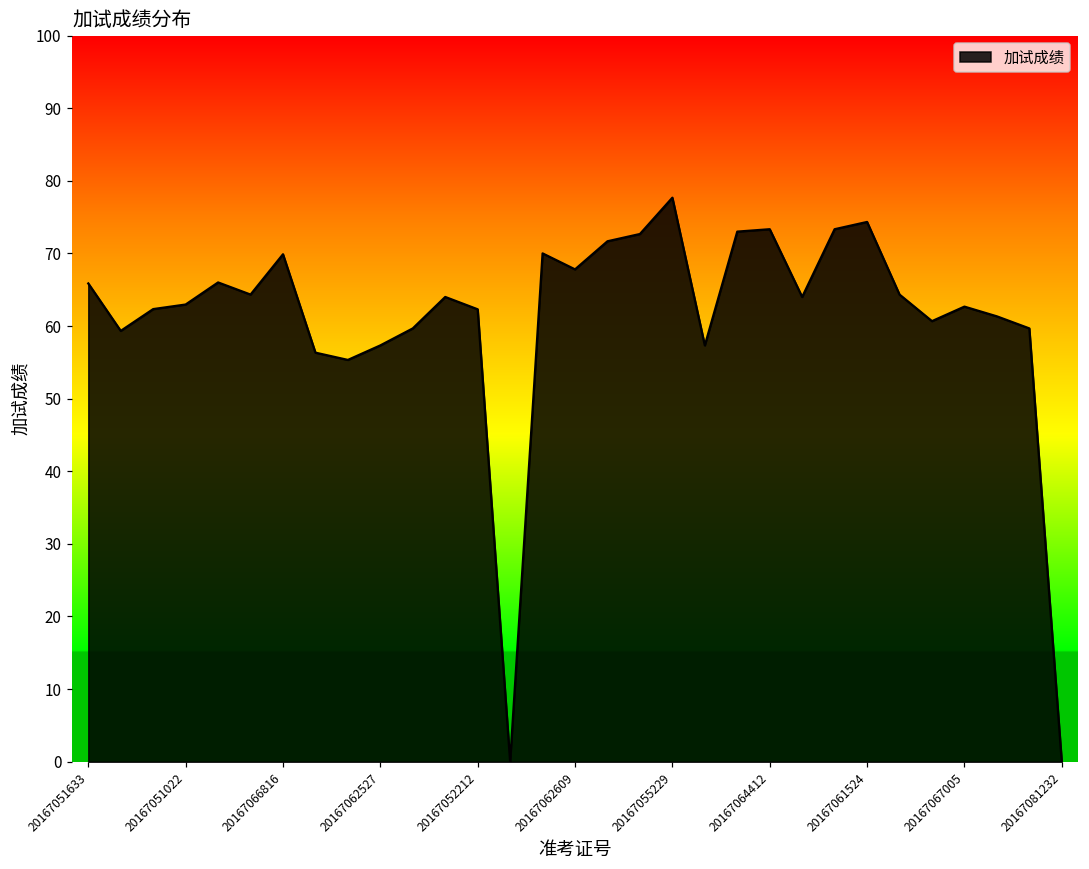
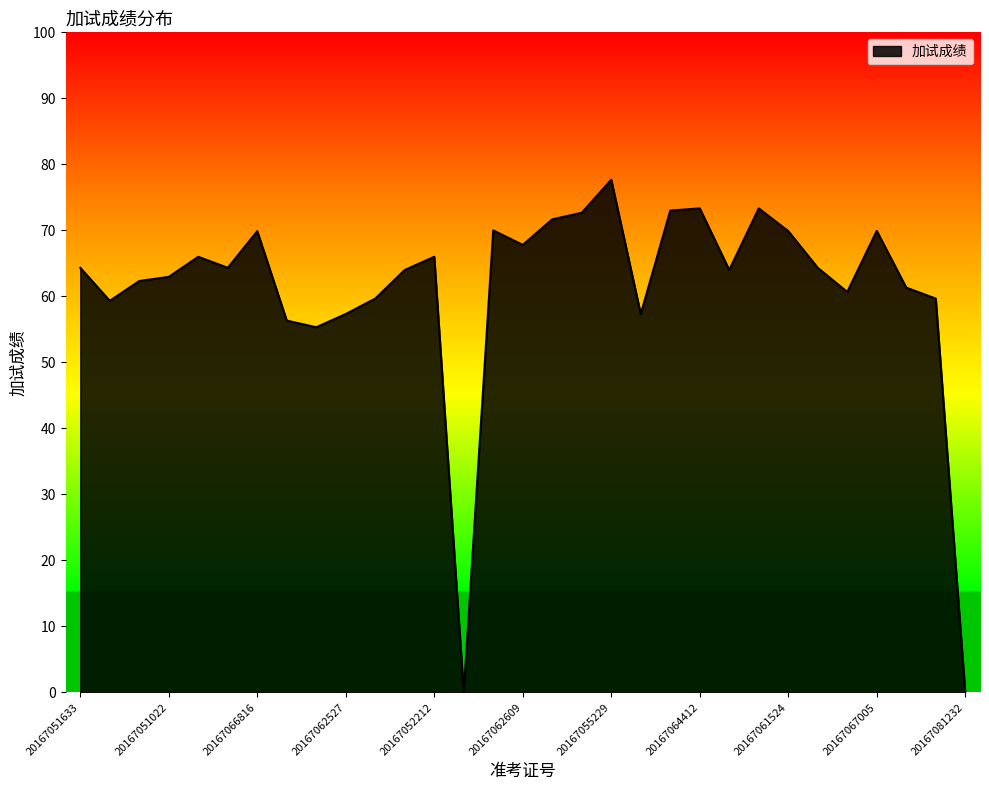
20167051633: 66 -> 64
20167052212: 62 -> 66
20167061524: 74 -> 70
20167067005: 63 -> 70
